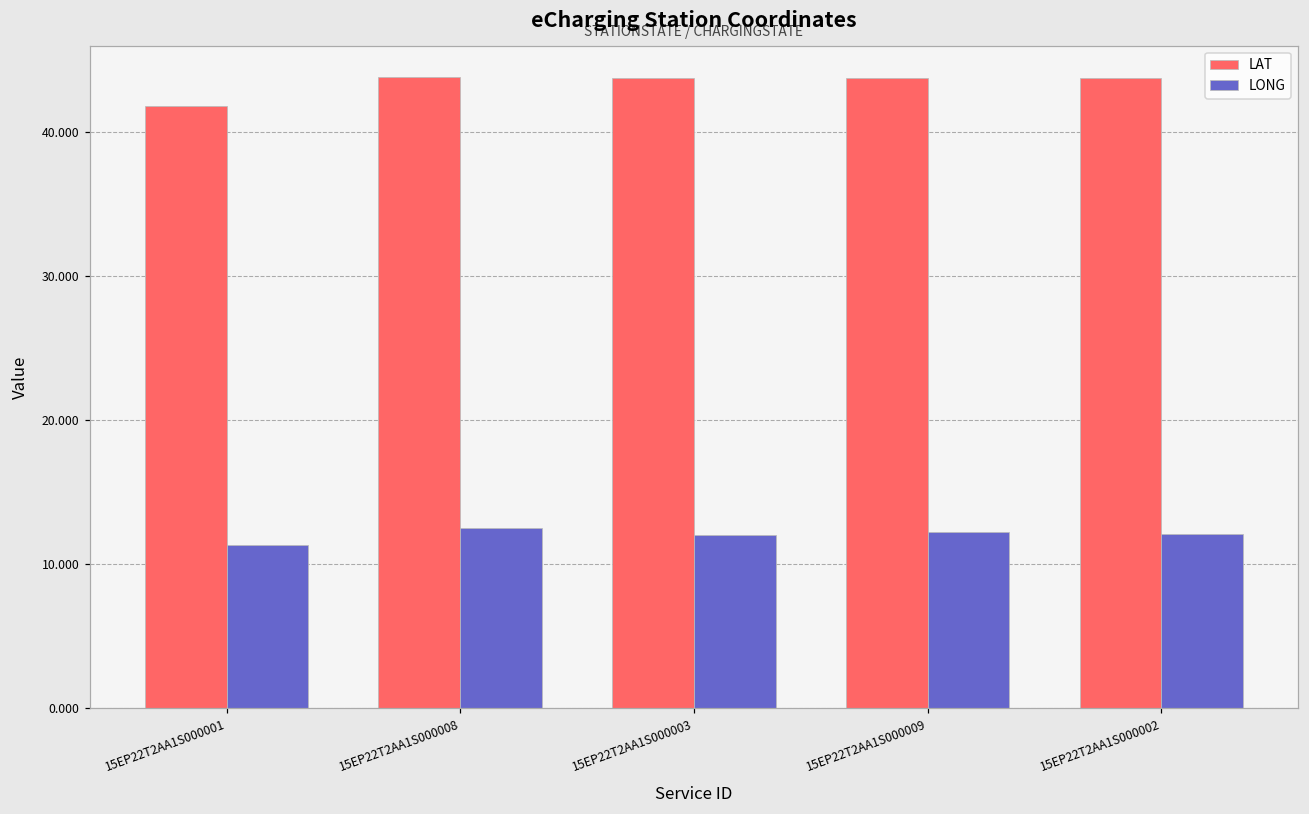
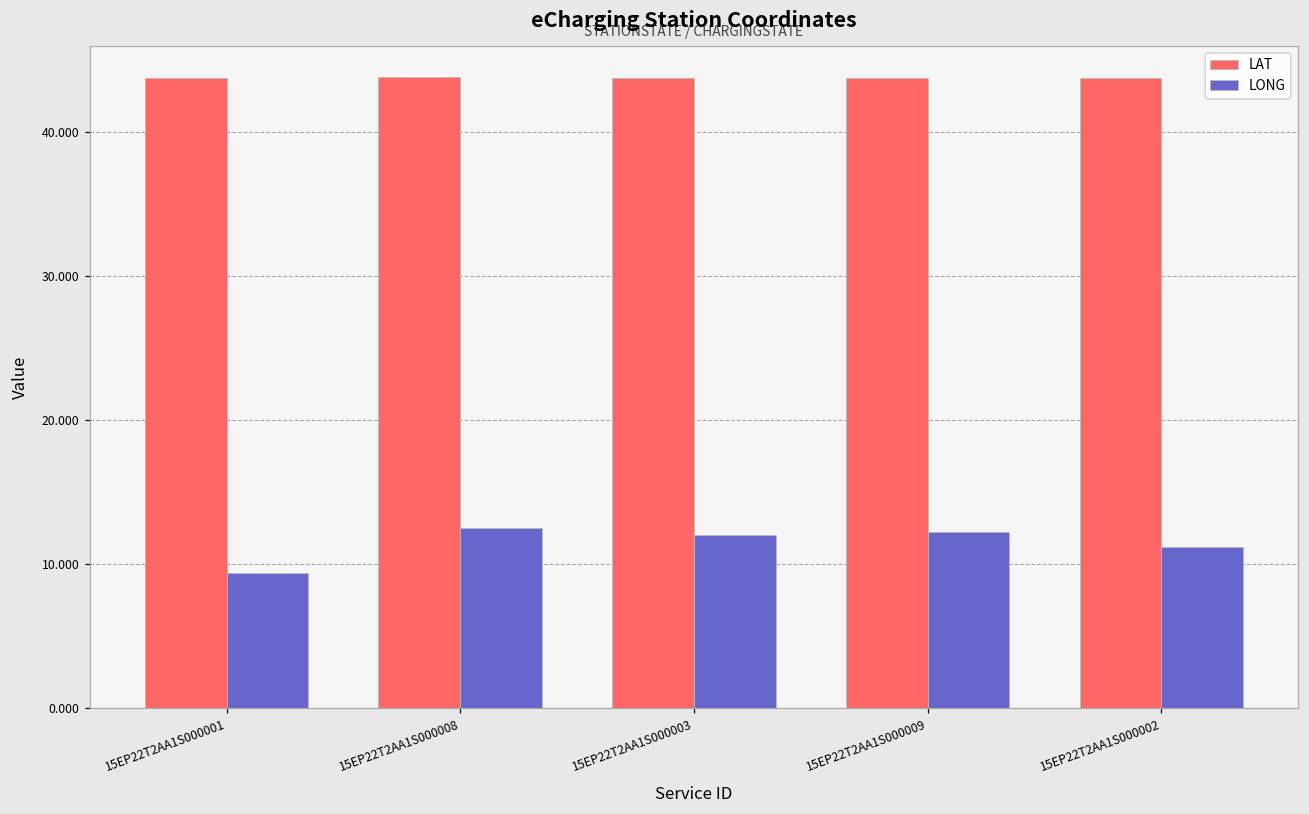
LAT, 15EP22T2AA1S000001: 41.8 -> 43.7
LONG, 15EP22T2AA1S000001: 11.3 -> 9.4
LONG, 15EP22T2AA1S000002: 12.1 -> 11.2
